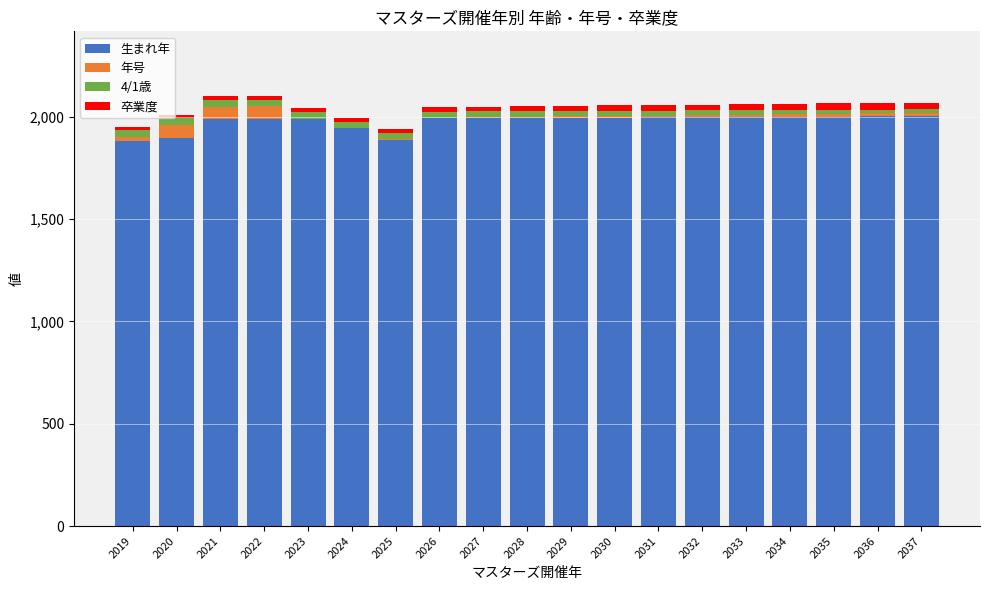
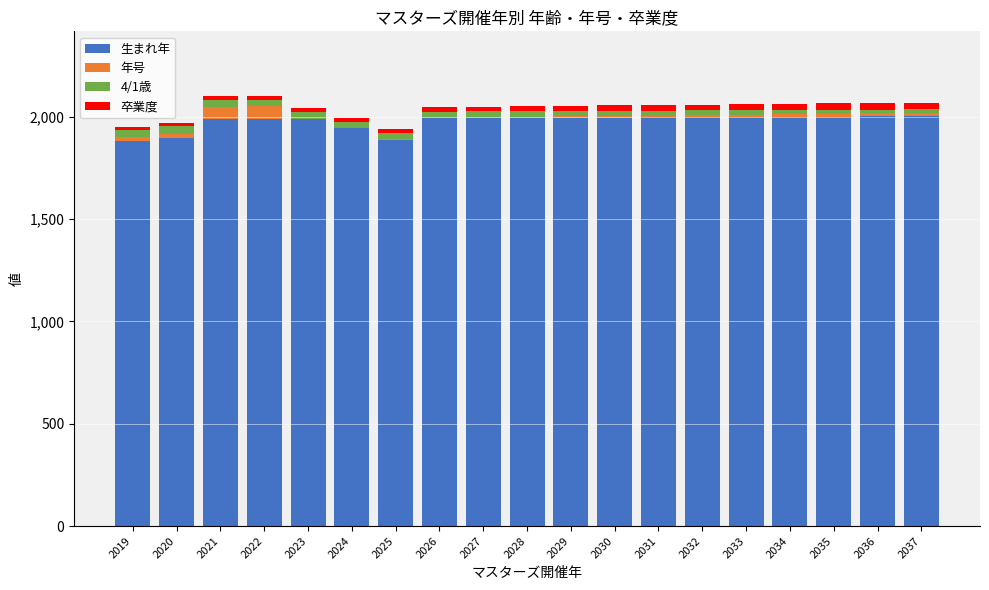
年号, 2020: 60 -> 20
